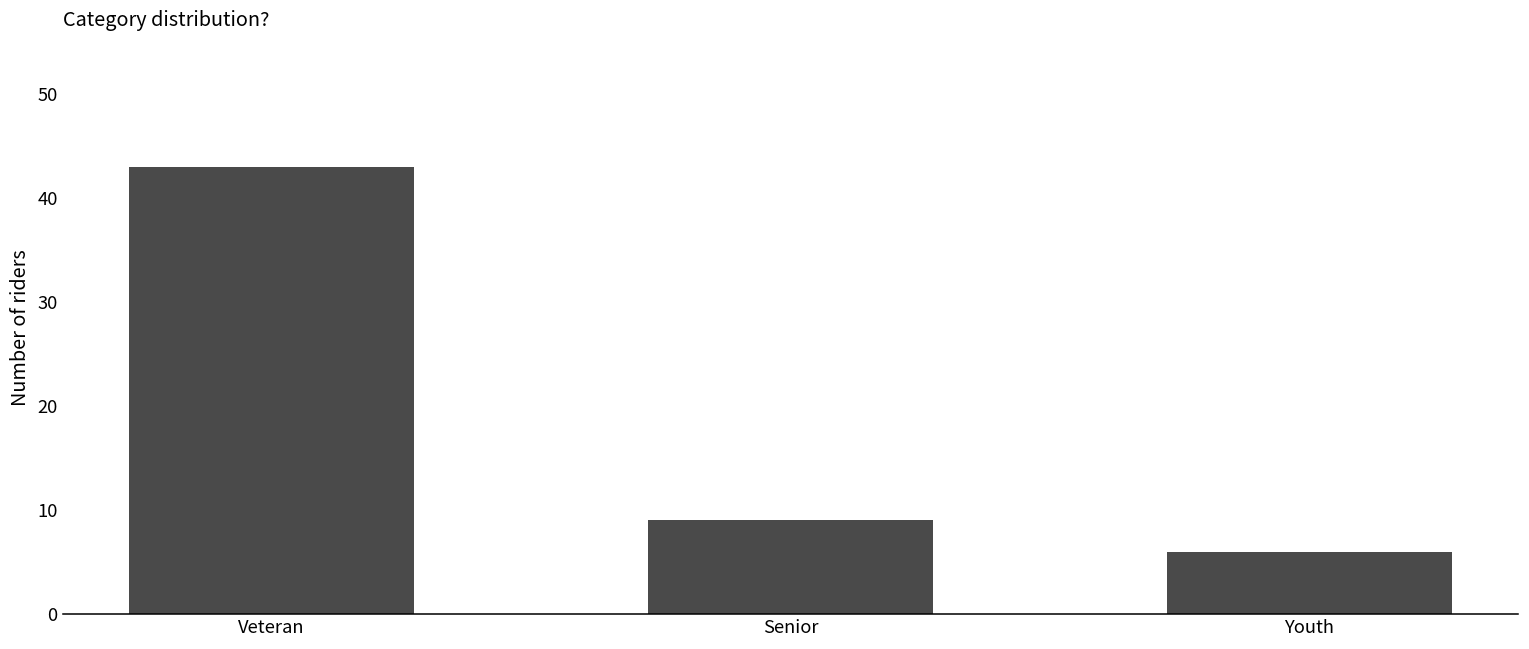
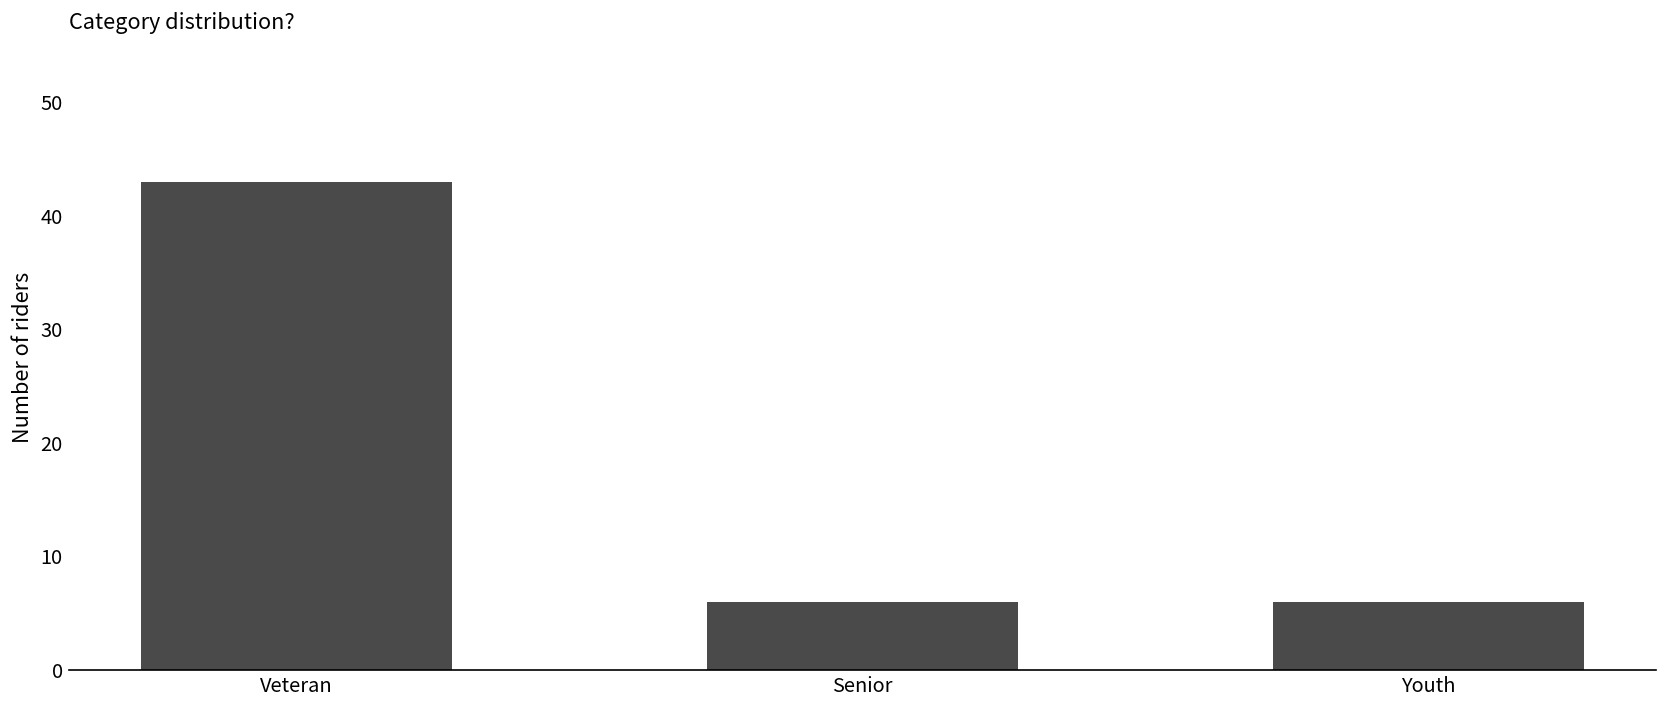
Senior: 9 -> 6
